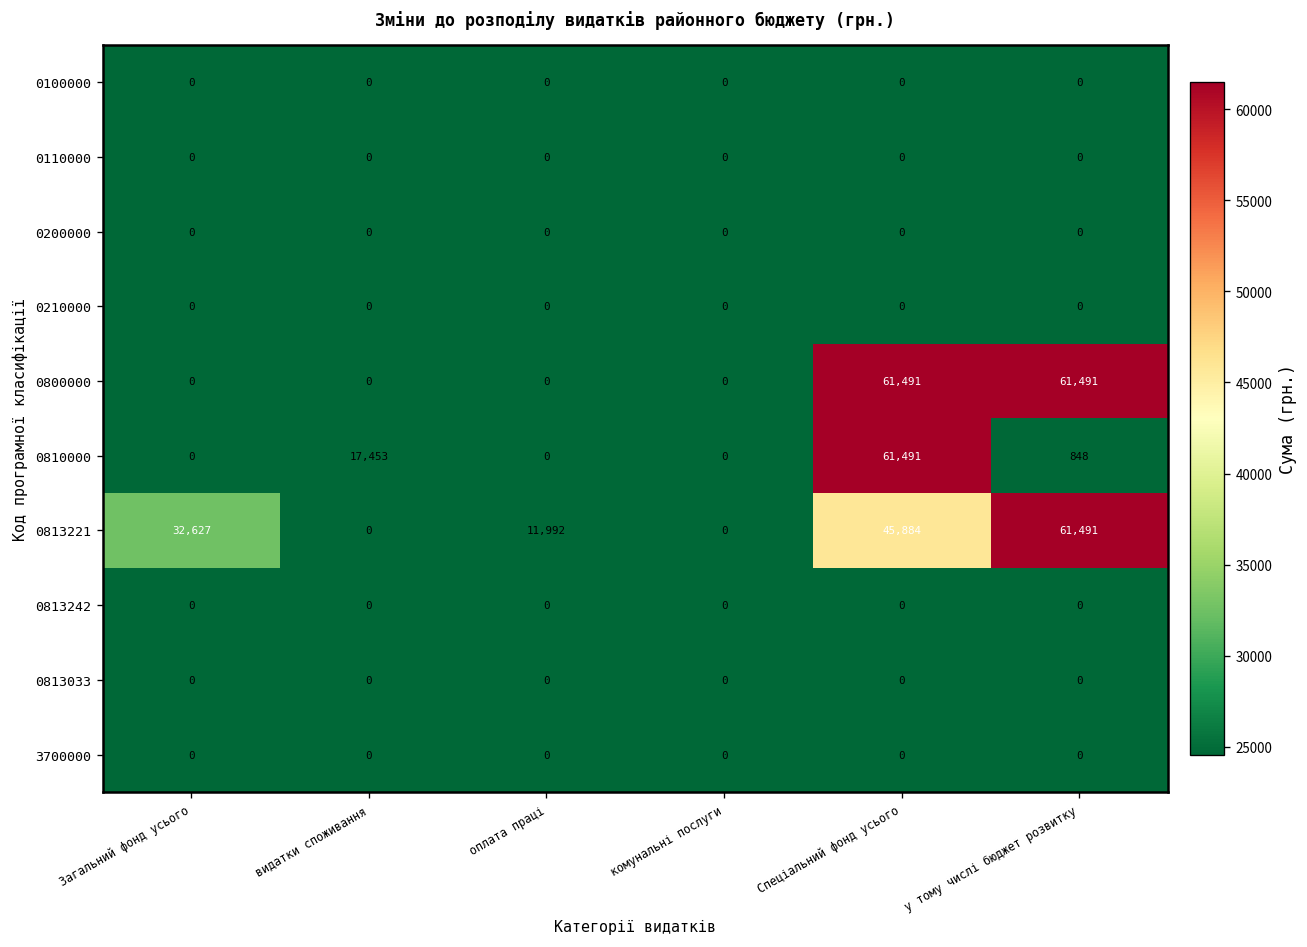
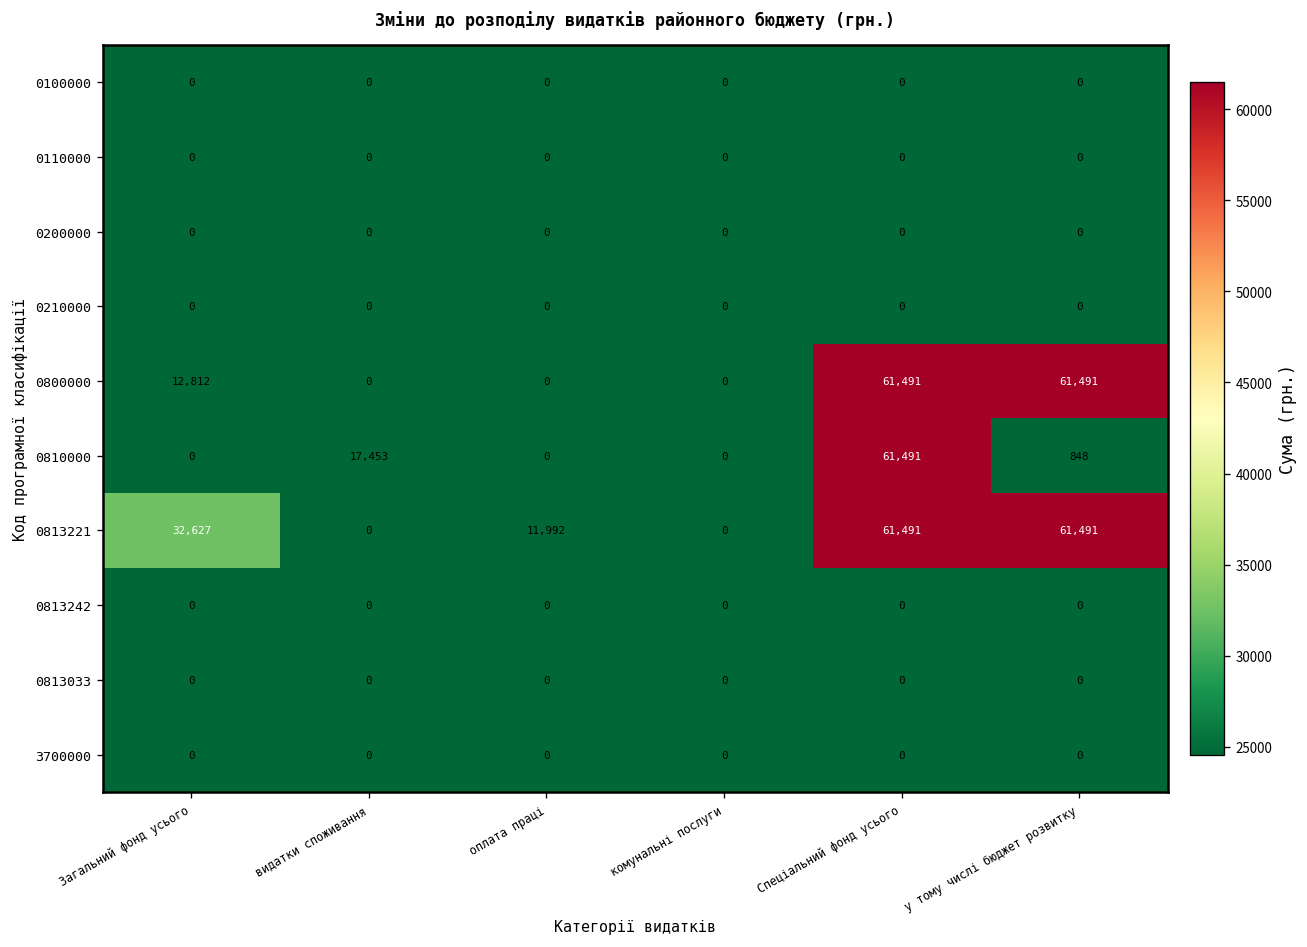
0800000, Загальний фонд усього: 0 -> 12,812
0813221, Спеціальний фонд усього: 45,884 -> 61,491
